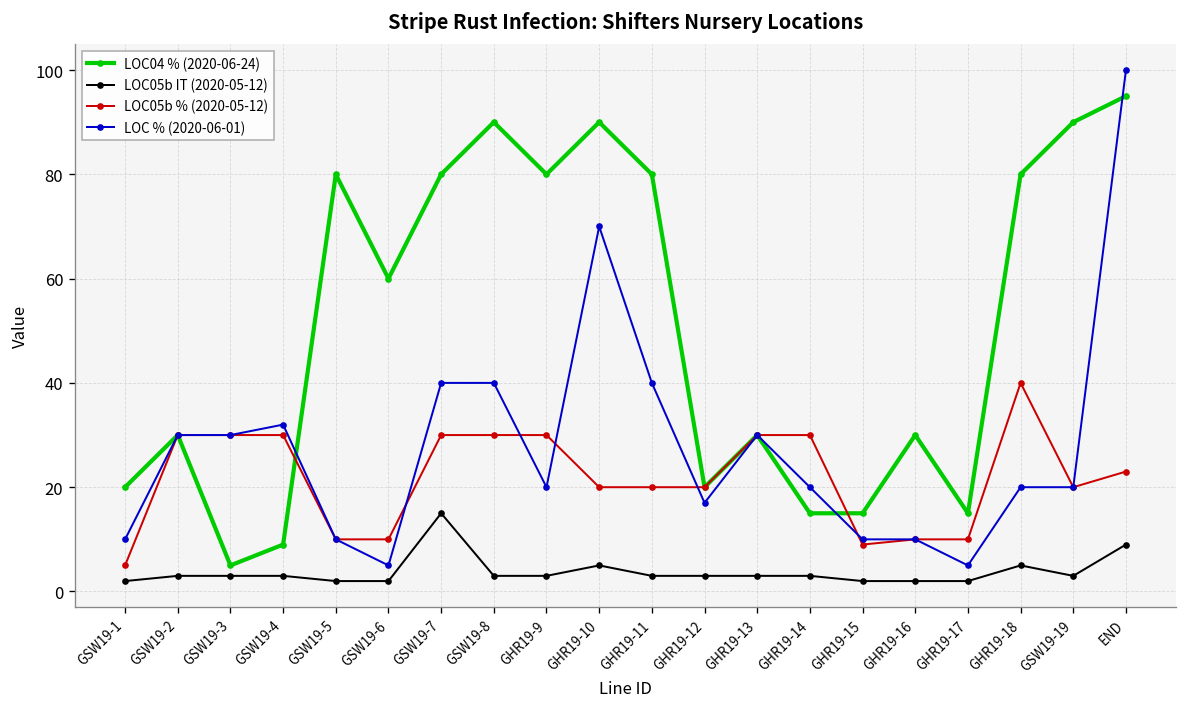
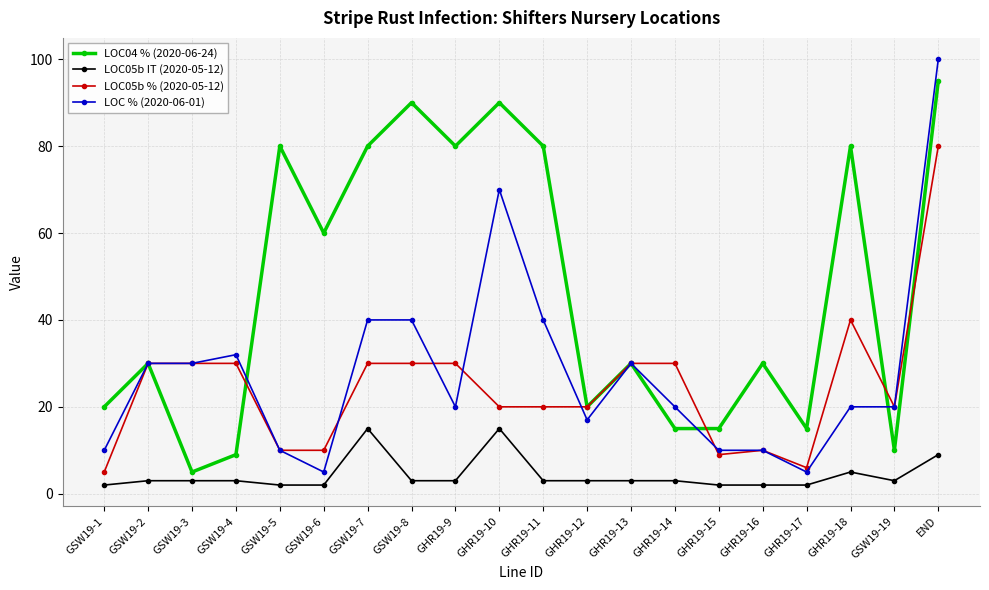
LOC05b IT (2020-05-12), GHR19-10: 5 -> 15
LOC05b % (2020-05-12), GHR19-17: 10 -> 6
LOC04 % (2020-06-24), GSW19-19: 90 -> 10
LOC05b % (2020-05-12), END: 23 -> 80
